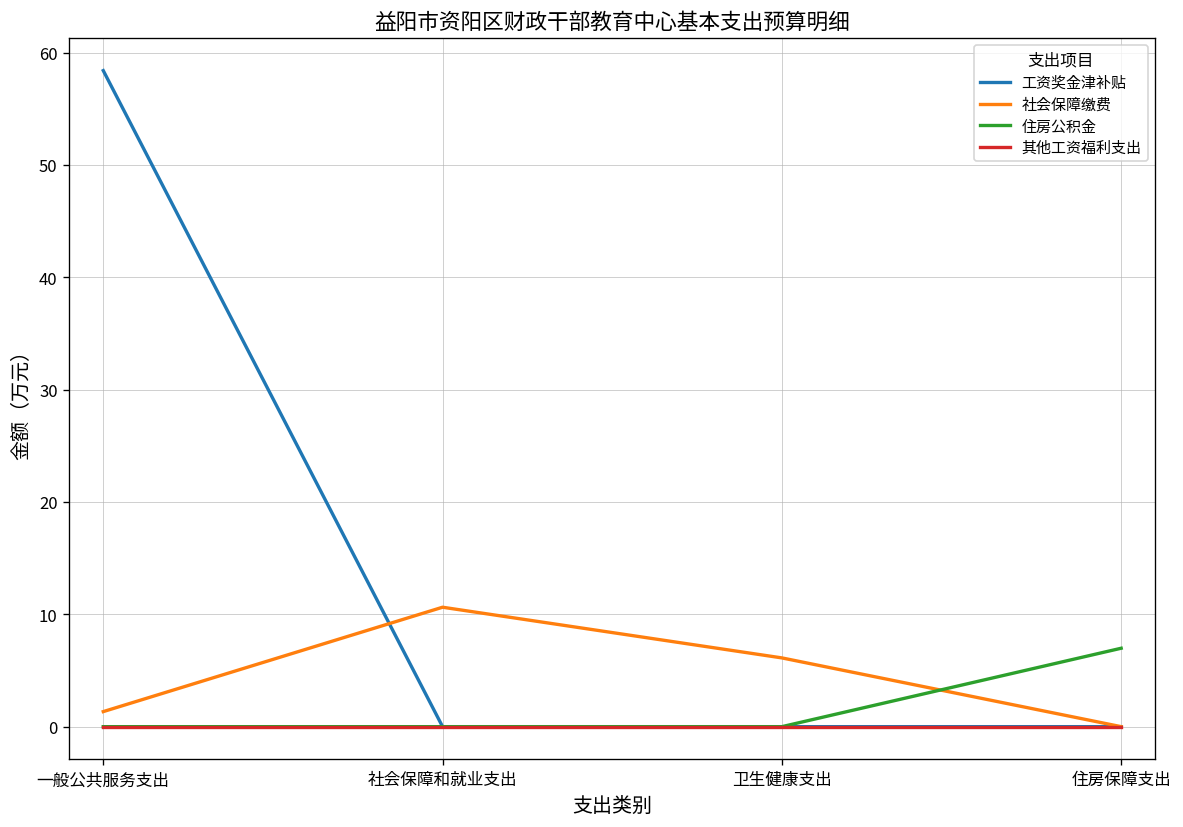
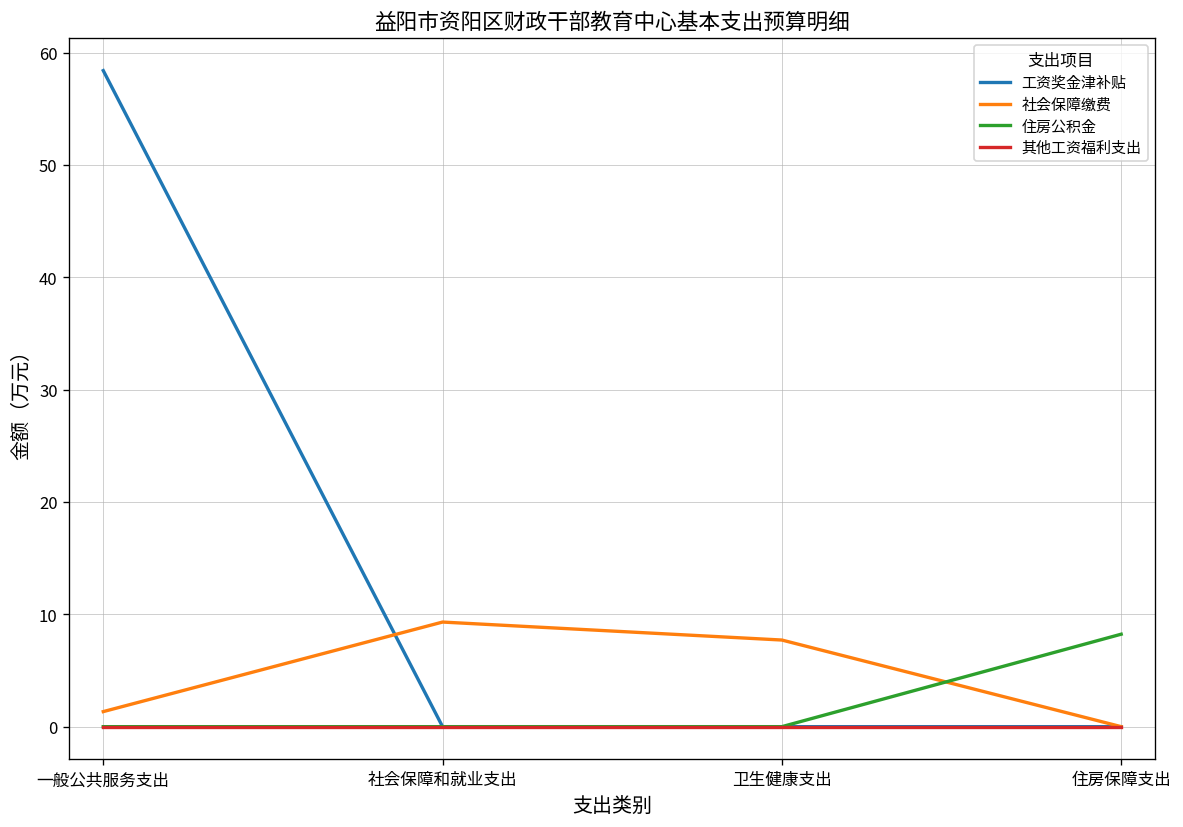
社会保障缴费, 社会保障和就业支出: 11 -> 9
社会保障缴费, 卫生健康支出: 6 -> 8
住房公积金, 住房保障支出: 7 -> 8
